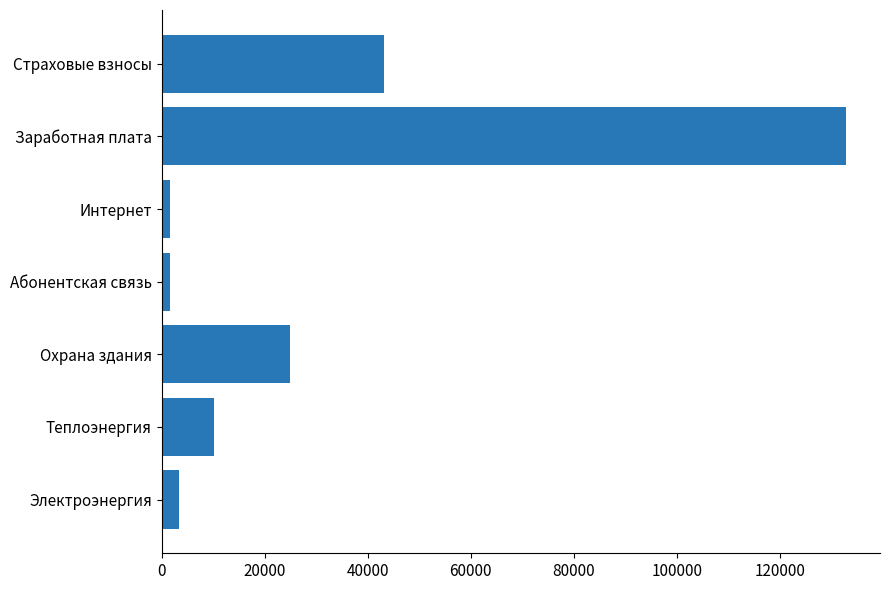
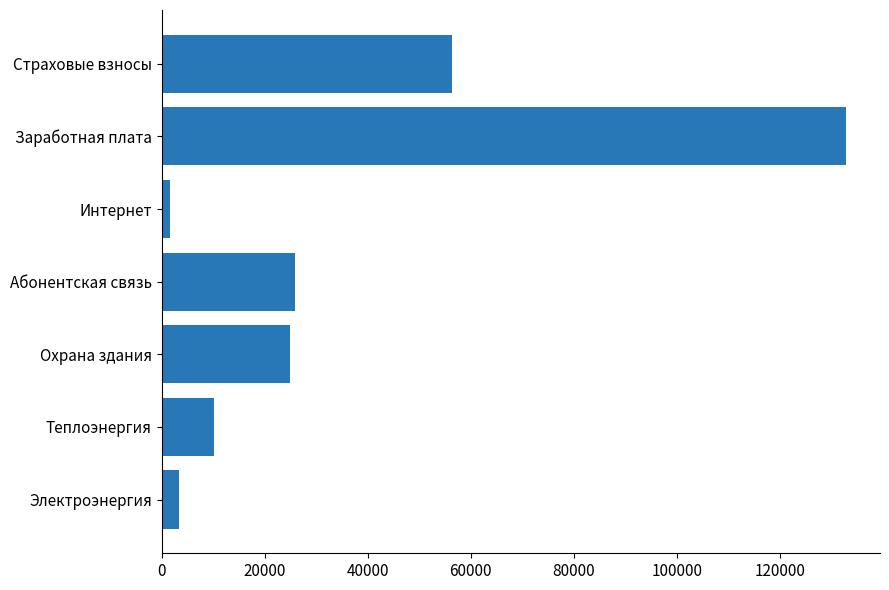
Страховые взносы: 43000 -> 56000
Абонентская связь: 2000 -> 26000
